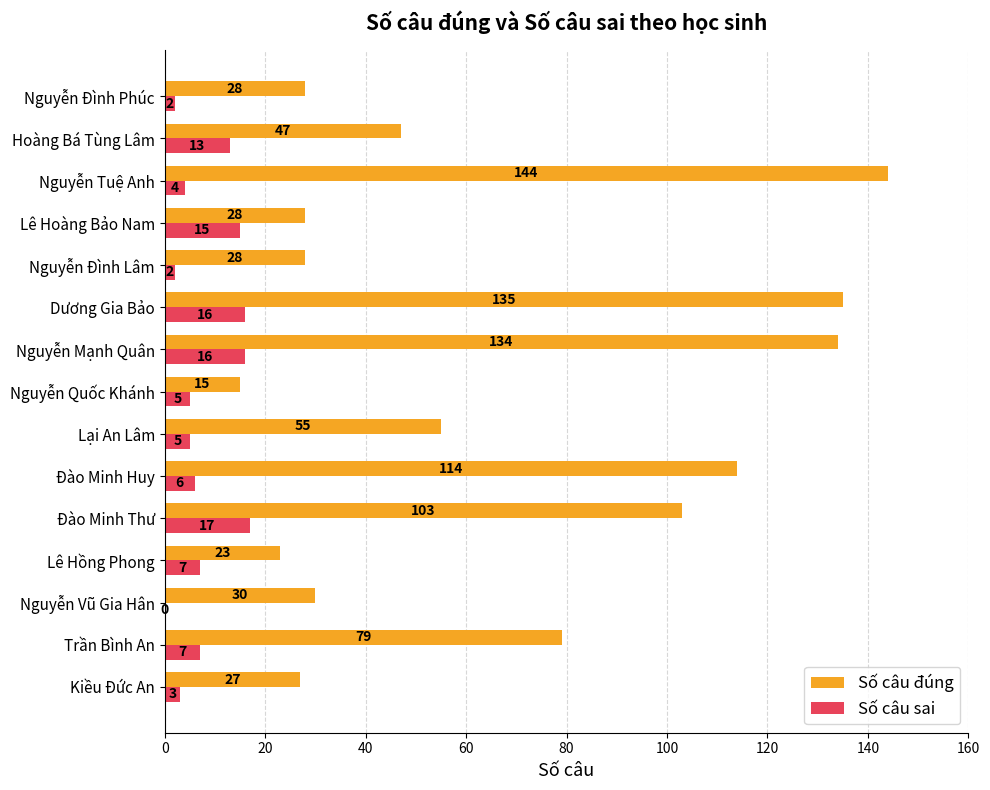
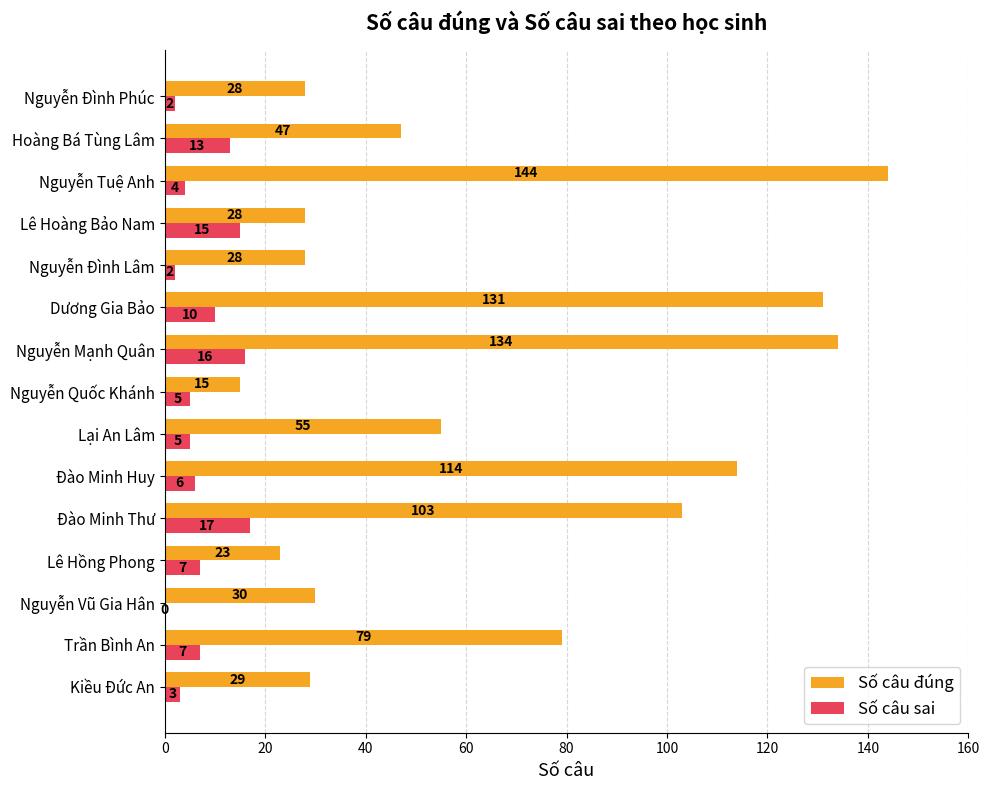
Số câu đúng, Dương Gia Bảo: 135 -> 131
Số câu sai, Dương Gia Bảo: 16 -> 10
Số câu đúng, Kiều Đức An: 27 -> 29
